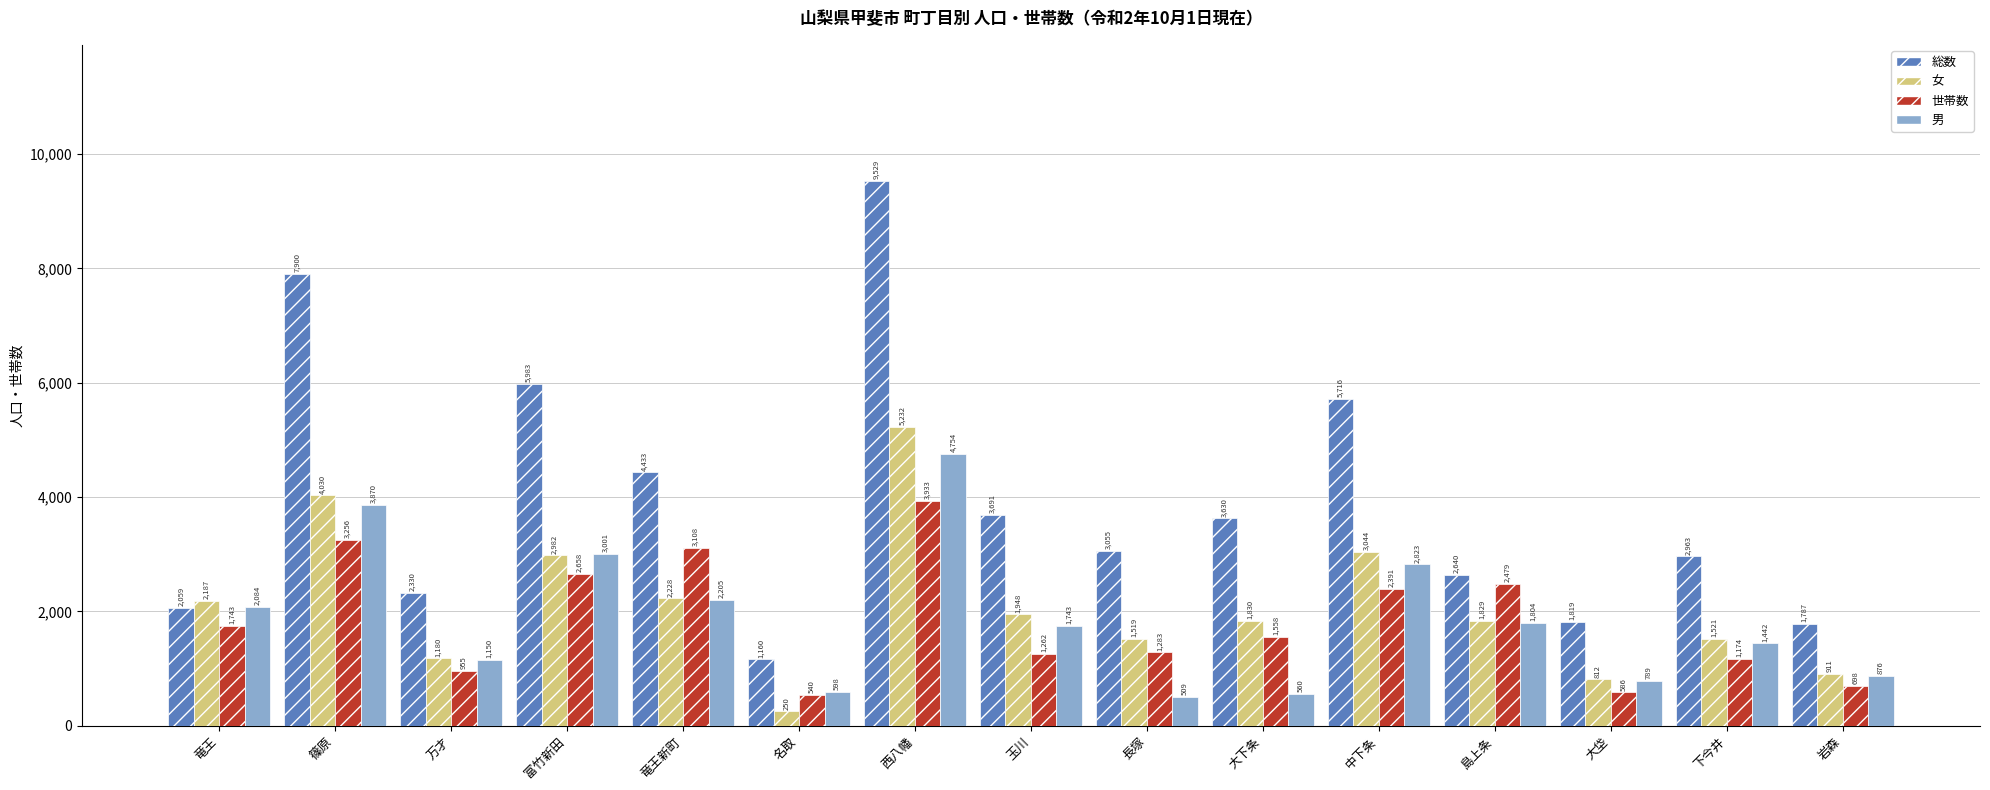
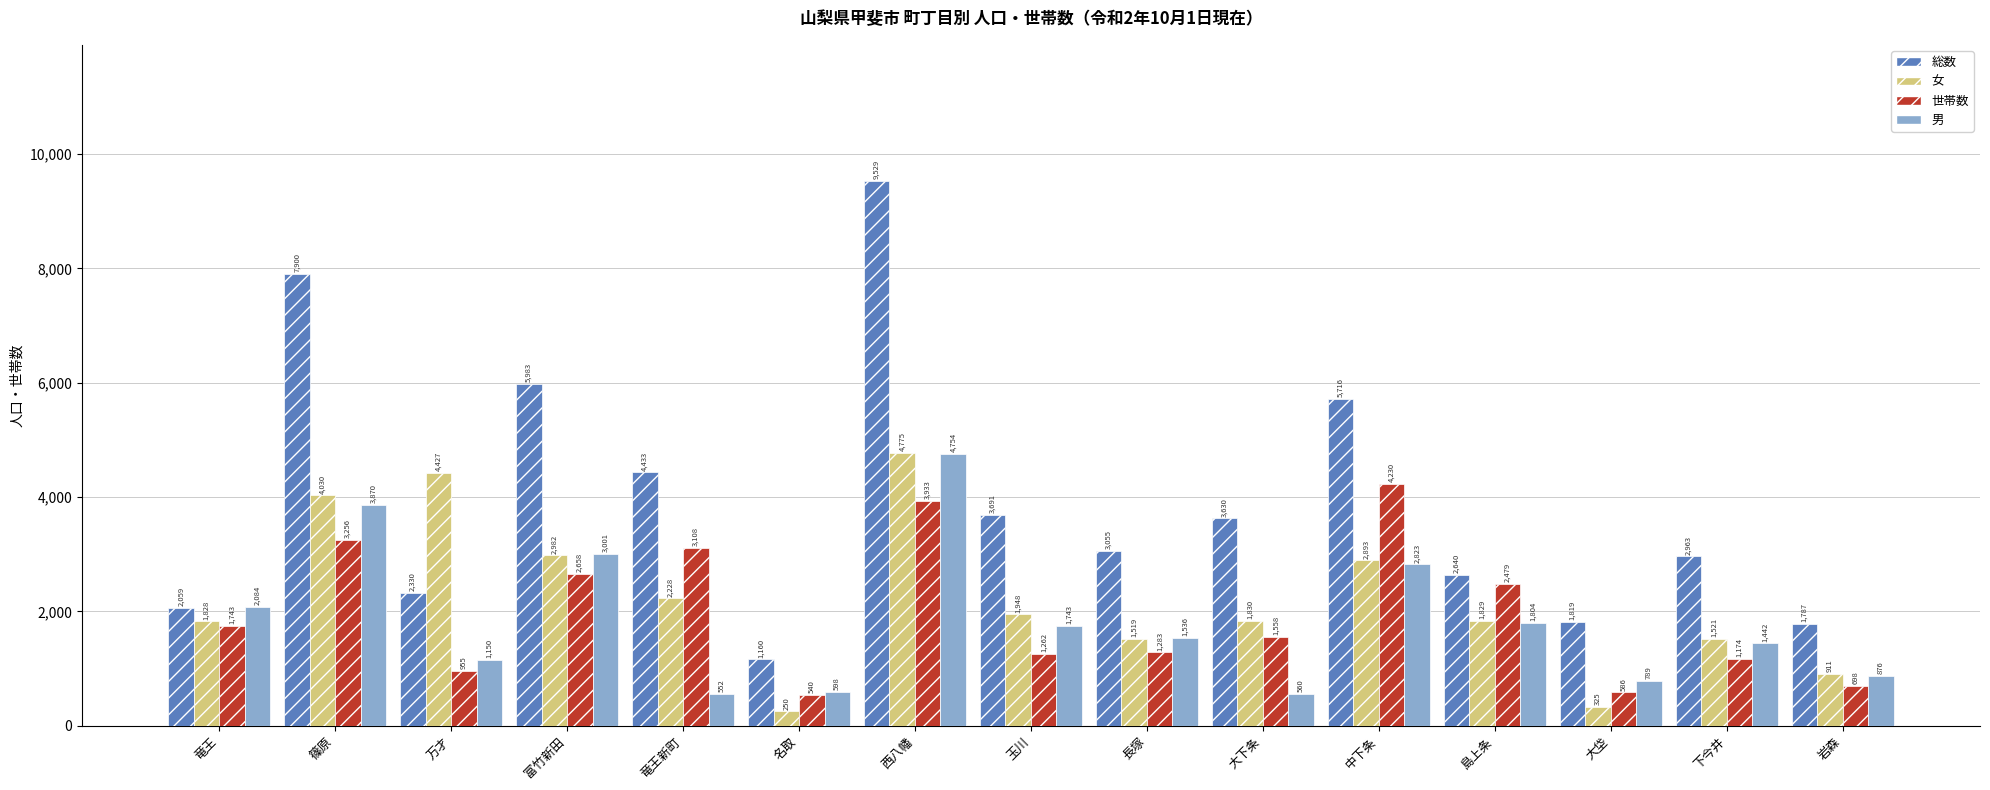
女, 竜王: 2,187 -> 1,828
女, 万才: 1,180 -> 4,427
男, 竜王新町: 2,205 -> 552
女, 西八幡: 5,232 -> 4,775
男, 長塚: 509 -> 1,536
女, 中下条: 3,044 -> 2,893
世帯数, 中下条: 2,391 -> 4,230
女, 大垈: 812 -> 325
